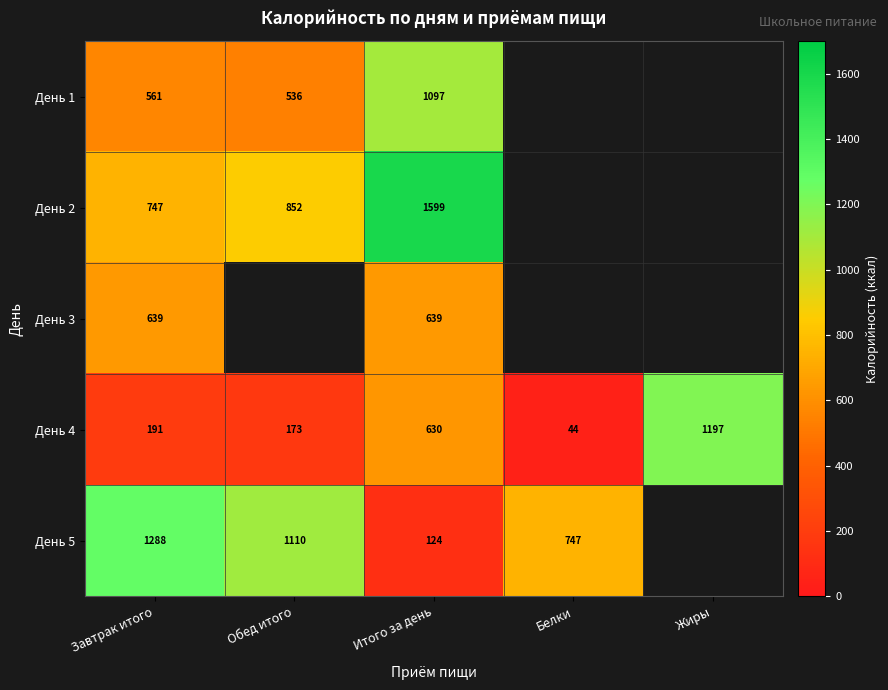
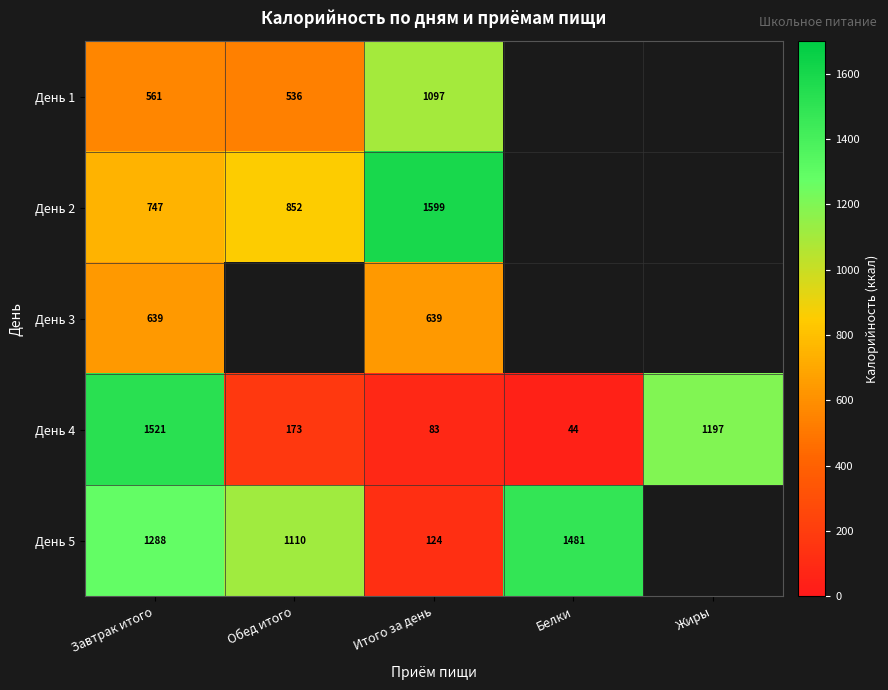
День 4, Завтрак итого: 191 -> 1521
День 4, Итого за день: 630 -> 83
День 5, Белки: 747 -> 1481
